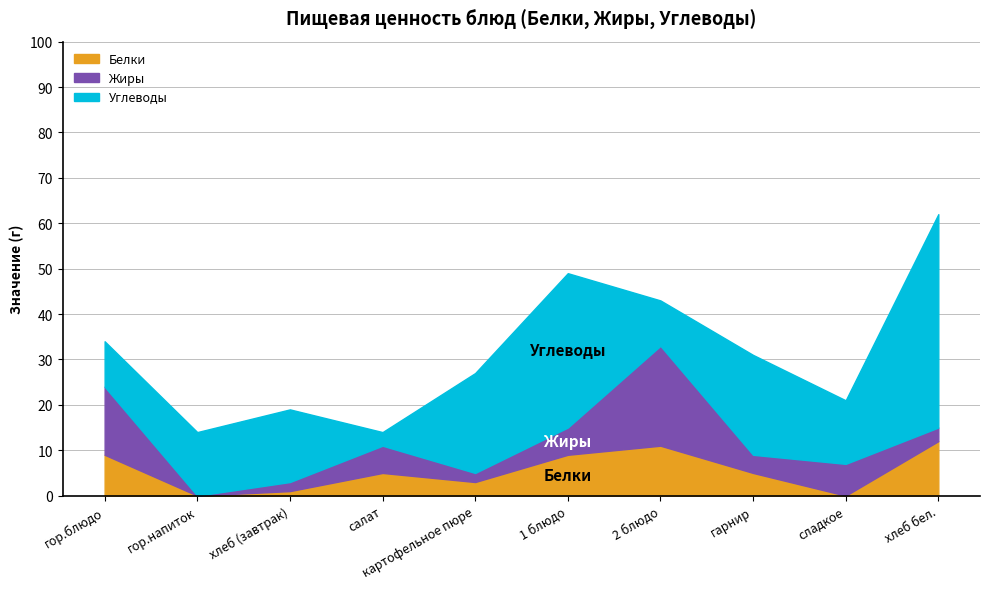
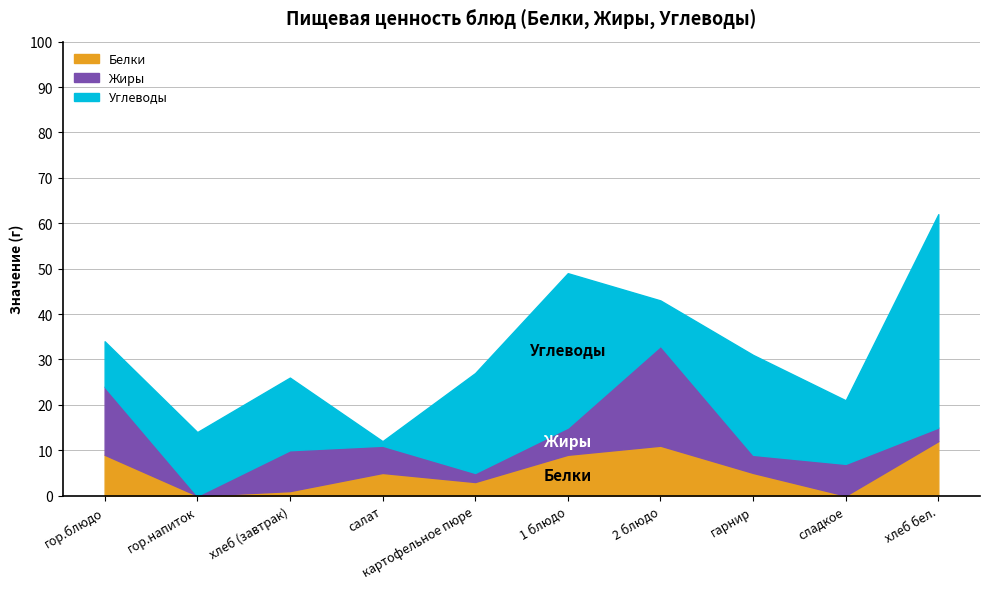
Жиры, хлеб (завтрак): 2 -> 9
Углеводы, салат: 3 -> 1
